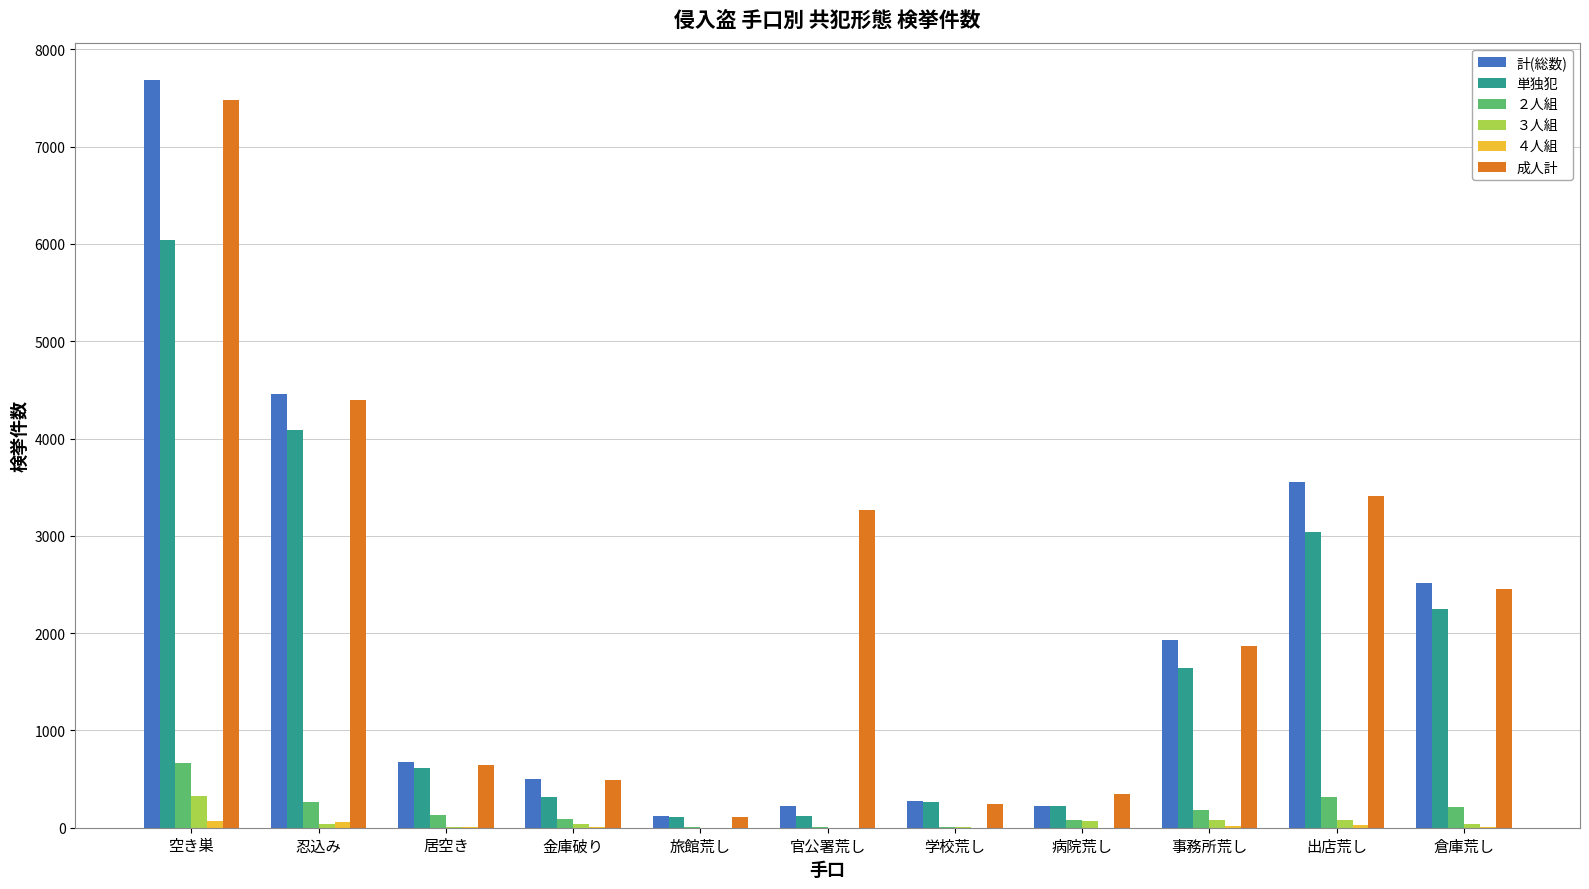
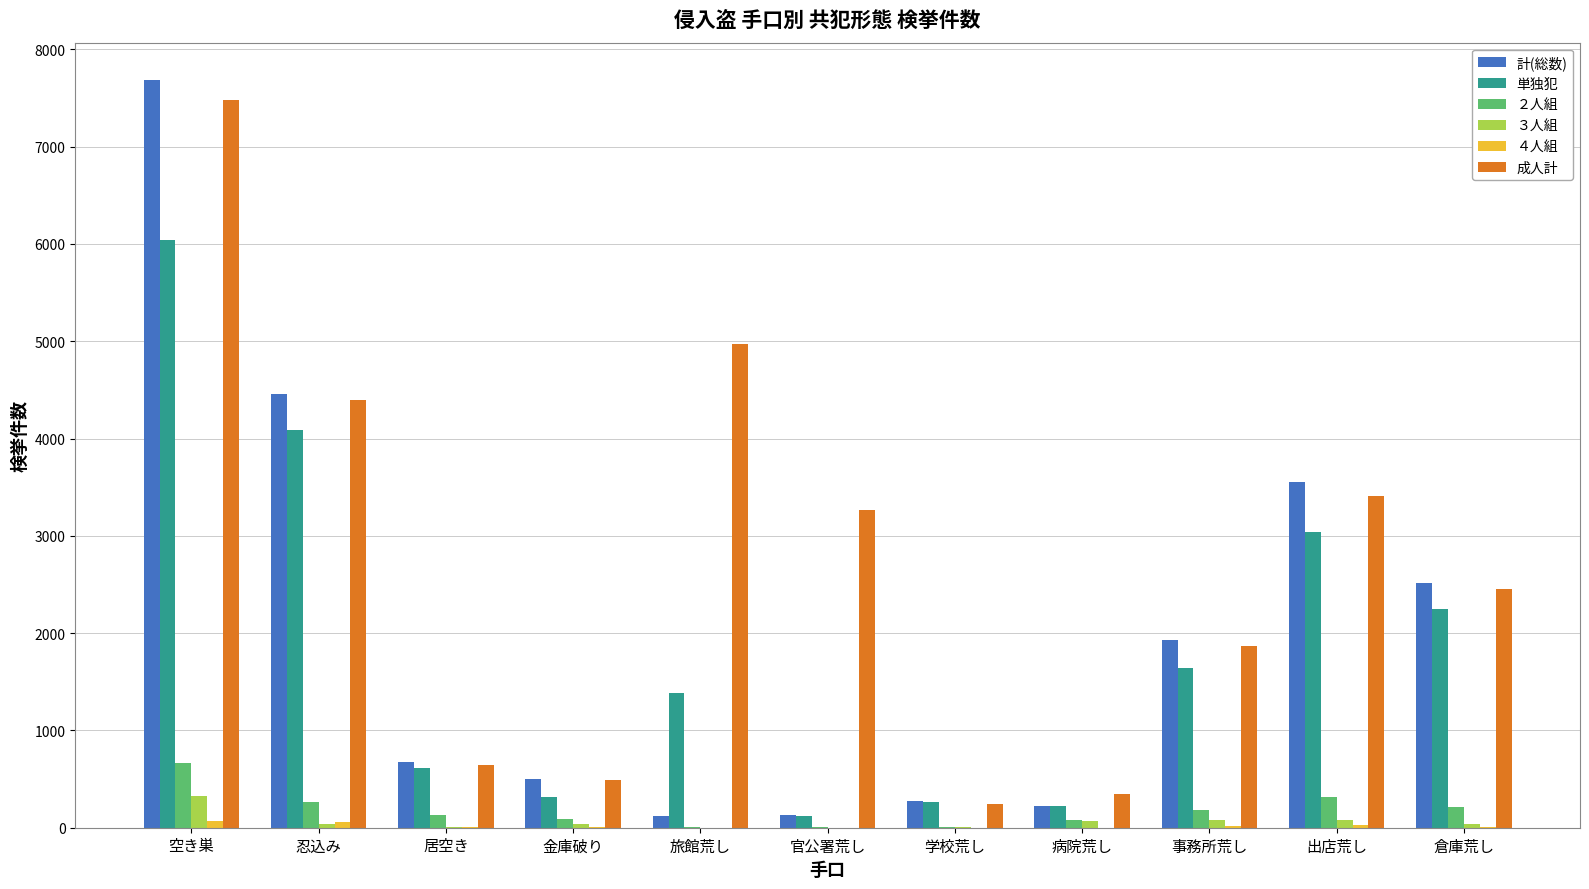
単独犯, 旅館荒し: 100 -> 1400
成人計, 旅館荒し: 100 -> 5000
計(総数), 官公署荒し: 200 -> 100
